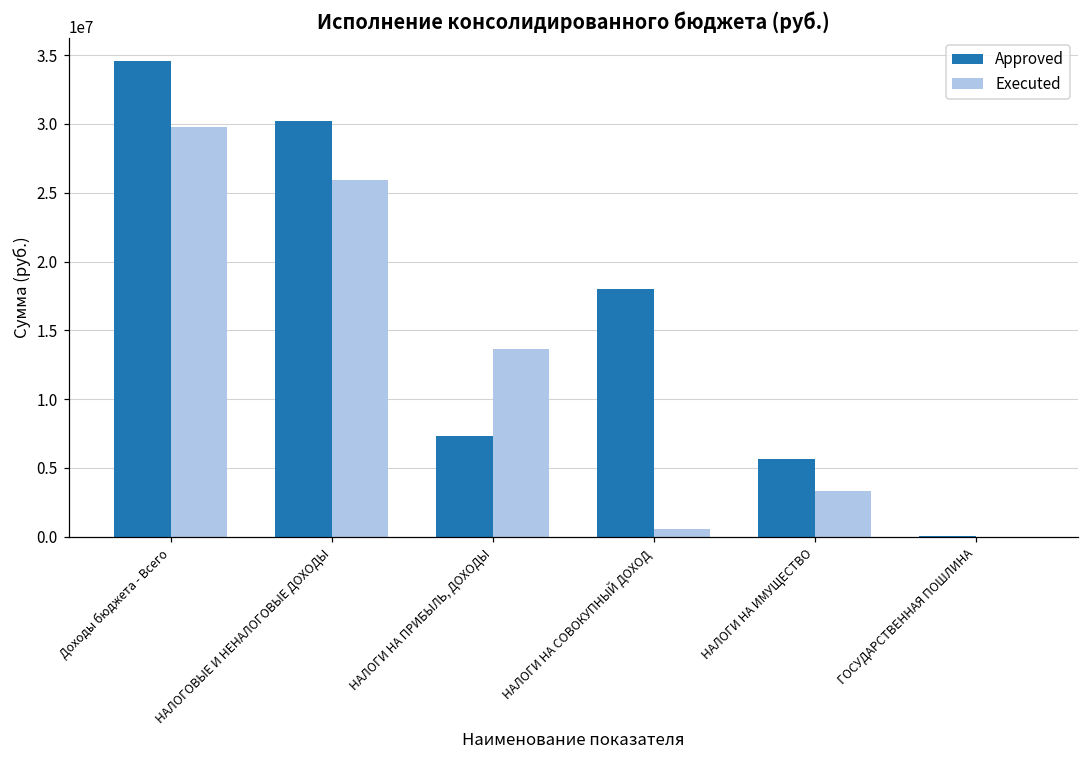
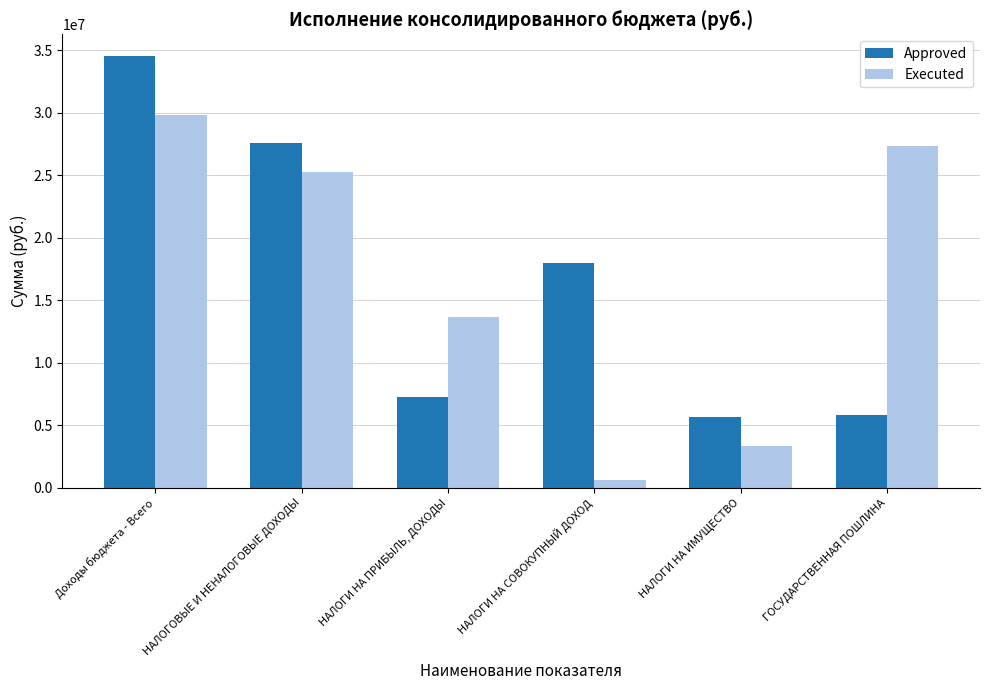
Approved, НАЛОГОВЫЕ И НЕНАЛОГОВЫЕ ДОХОДЫ: 30200000 -> 27600000
Executed, НАЛОГОВЫЕ И НЕНАЛОГОВЫЕ ДОХОДЫ: 25900000 -> 25200000
Approved, ГОСУДАРСТВЕННАЯ ПОШЛИНА: 0 -> 5800000
Executed, ГОСУДАРСТВЕННАЯ ПОШЛИНА: 0 -> 27300000
